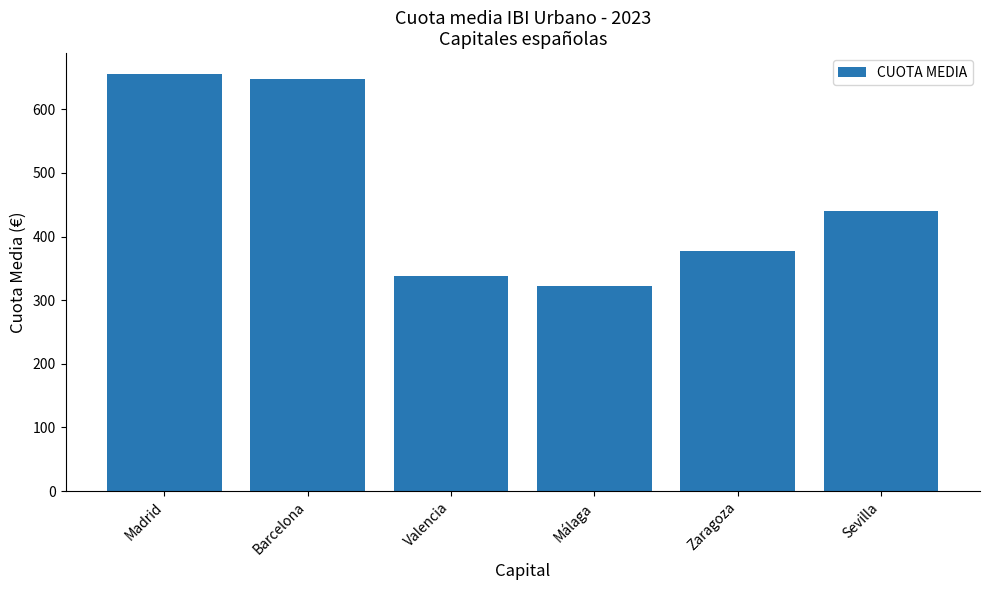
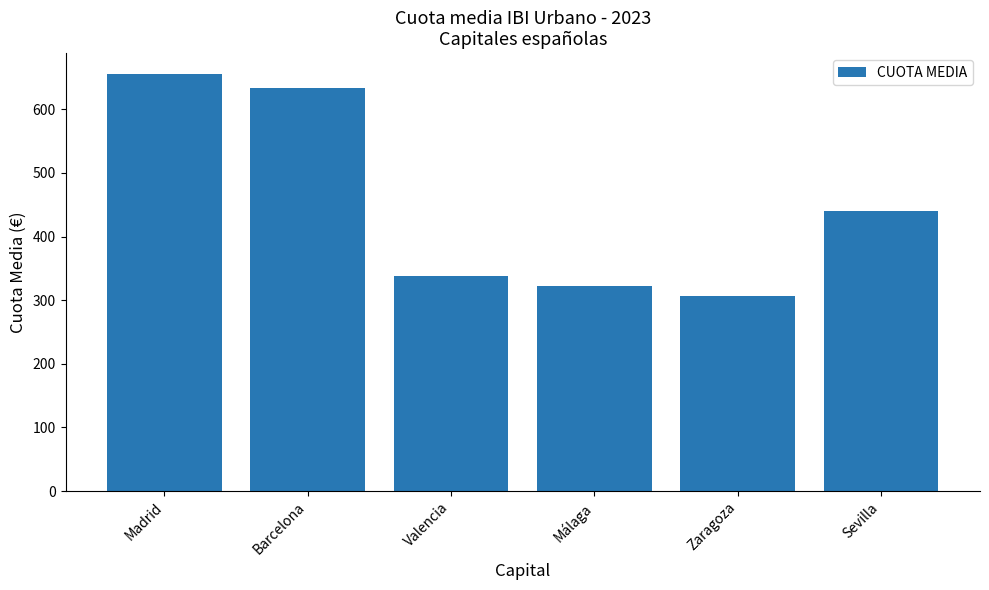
Barcelona: 650 -> 630
Zaragoza: 380 -> 310
